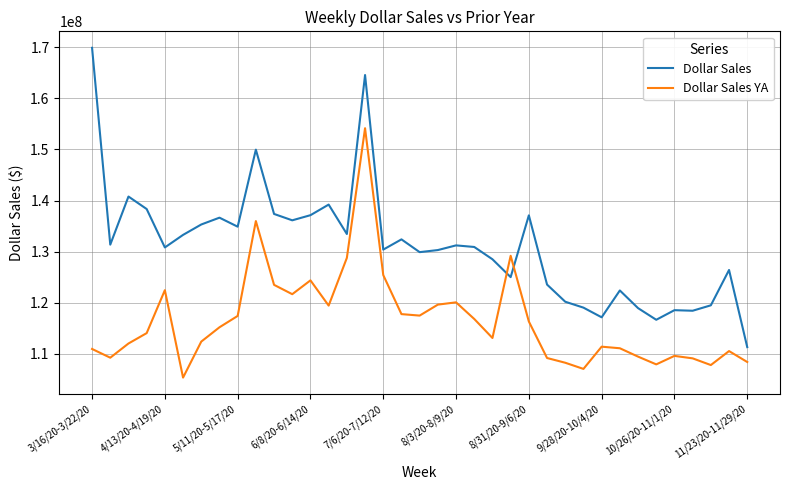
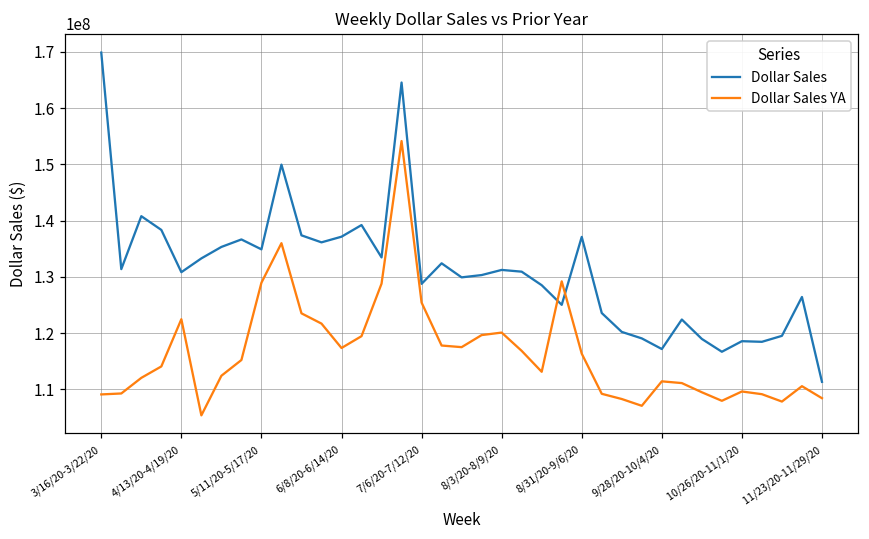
Dollar Sales YA, 3/16/20-3/22/20: 111000000 -> 109000000
Dollar Sales YA, 5/11/20-5/17/20: 117000000 -> 129000000
Dollar Sales YA, 6/8/20-6/14/20: 124000000 -> 117000000
Dollar Sales, 7/6/20-7/12/20: 130000000 -> 129000000
